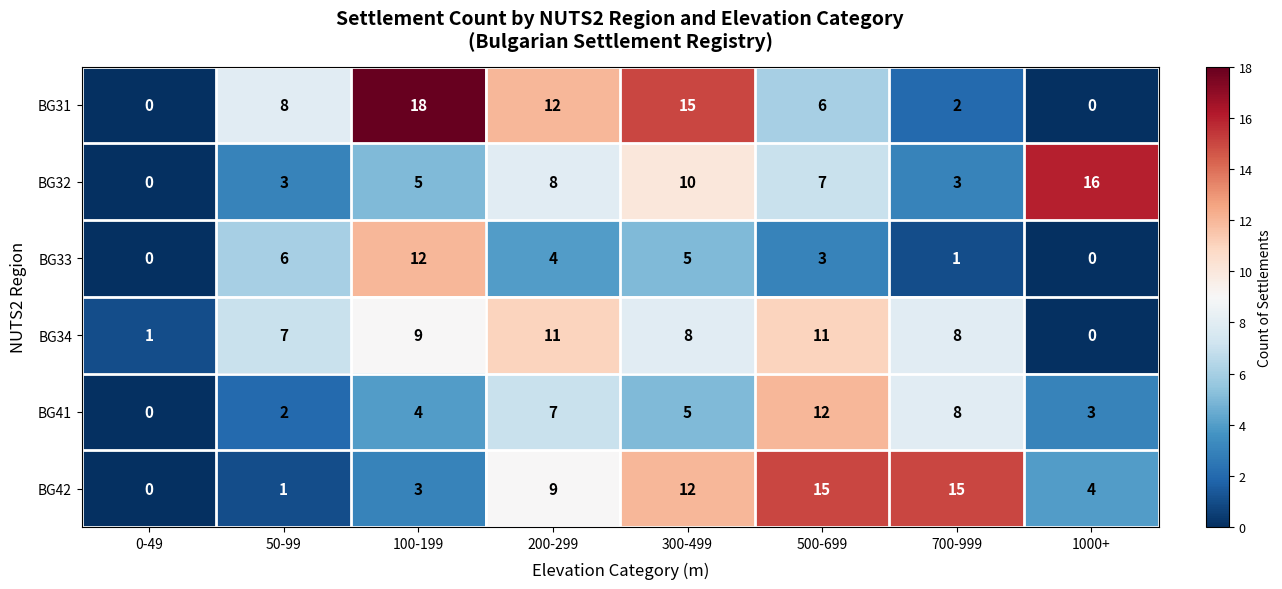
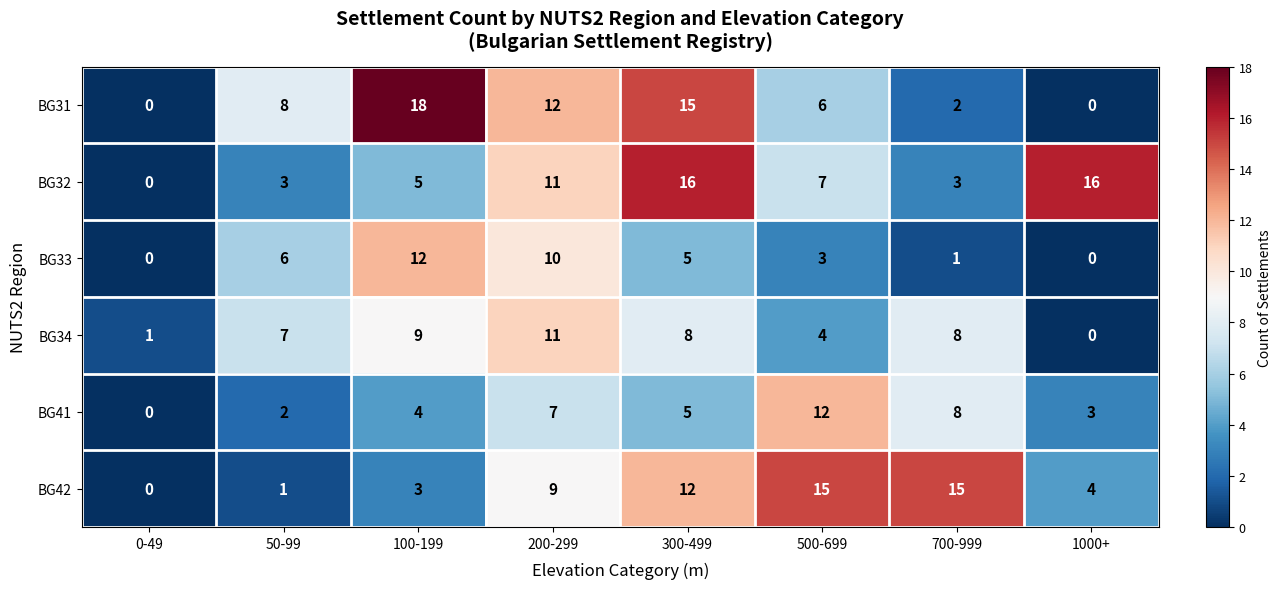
BG32, 200-299: 8 -> 11
BG32, 300-499: 10 -> 16
BG33, 200-299: 4 -> 10
BG34, 500-699: 11 -> 4
